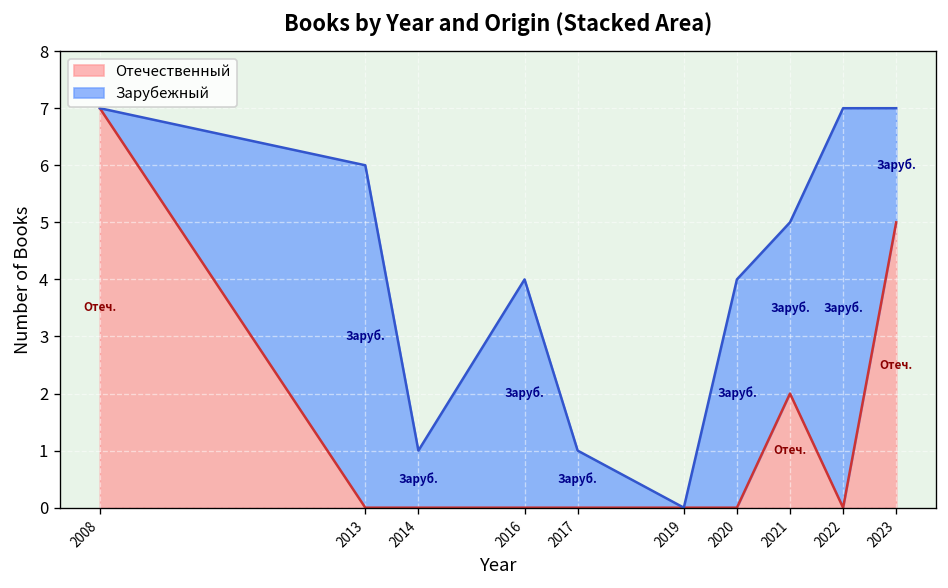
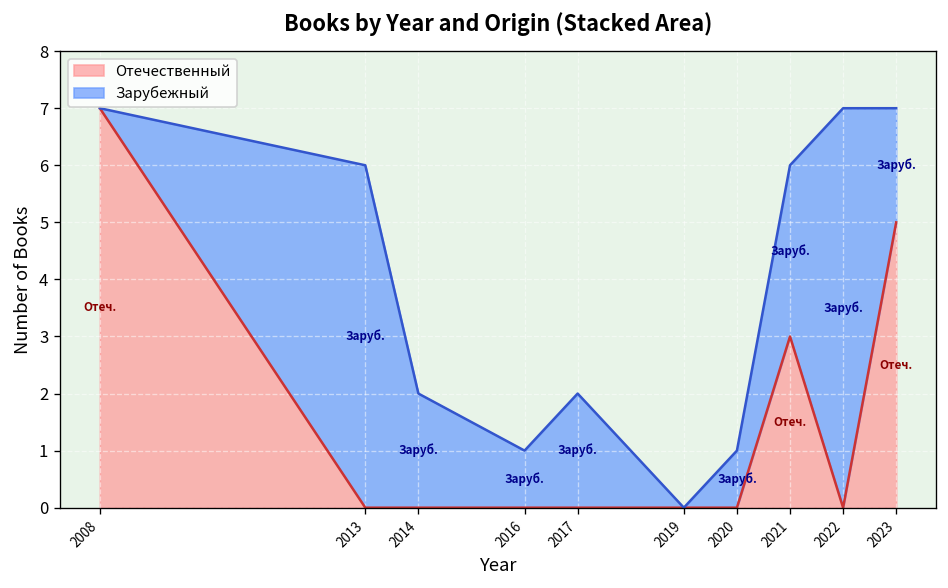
Зарубежный, 2014: 1 -> 2
Зарубежный, 2016: 4 -> 1
Зарубежный, 2017: 1 -> 2
Зарубежный, 2020: 4 -> 1
Отечественный, 2021: 2 -> 3
